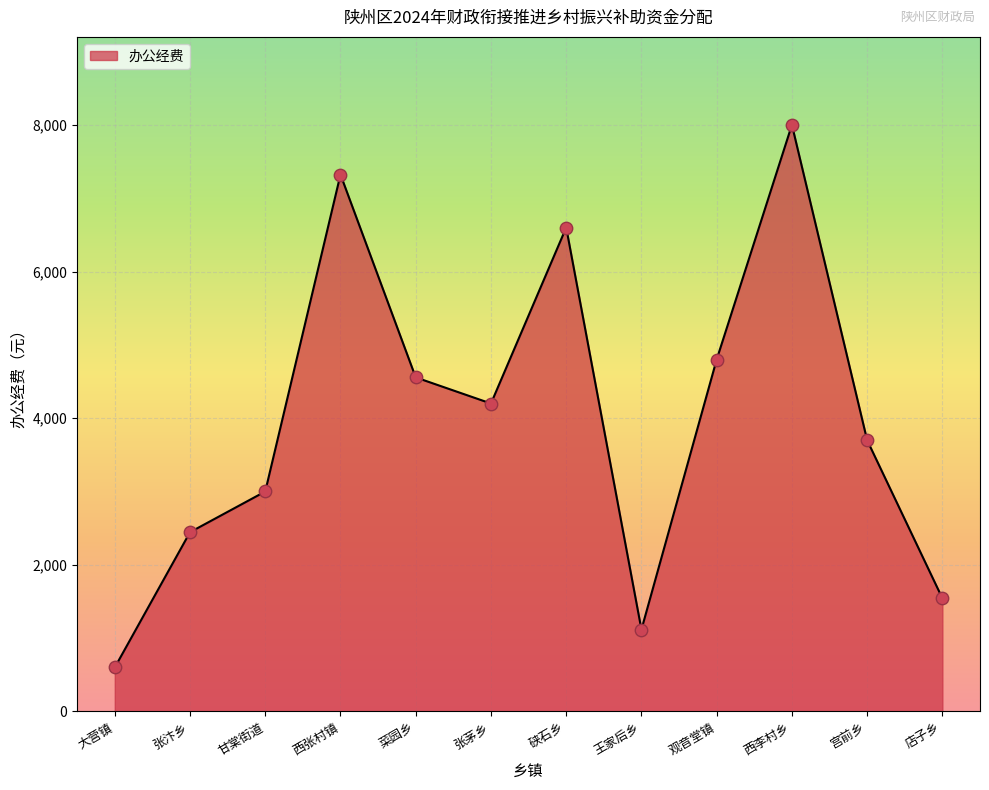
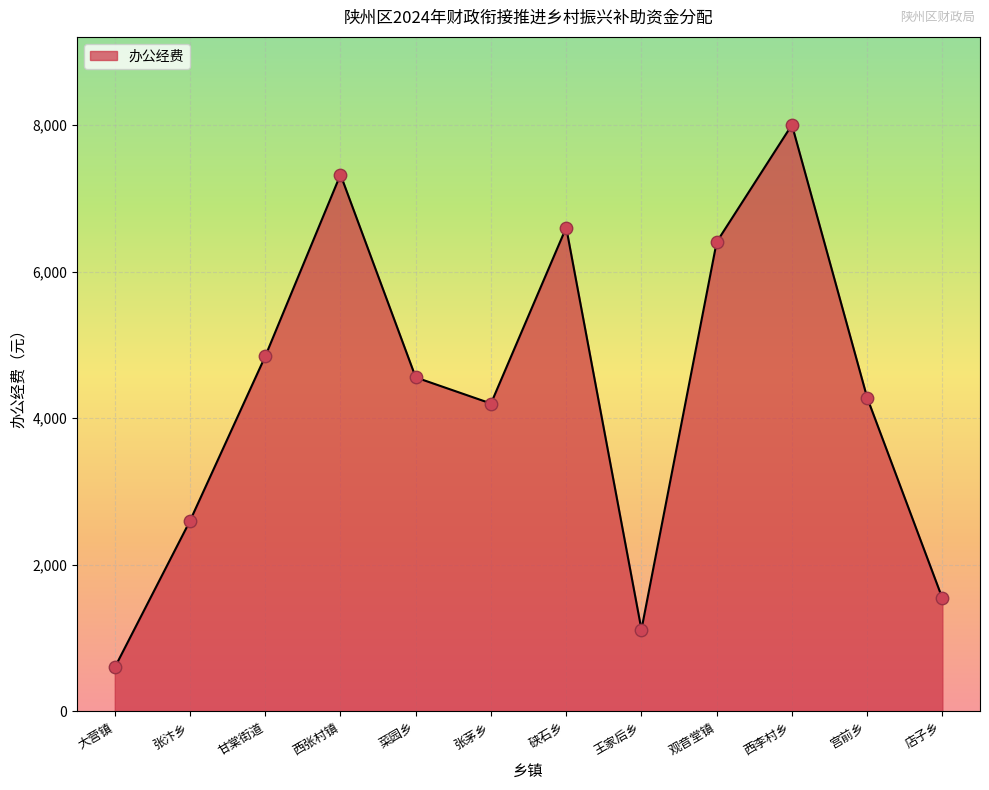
张汴乡: 2,400 -> 2,600
甘棠街道: 3,000 -> 4,800
观音堂镇: 4,800 -> 6,400
宫前乡: 3,700 -> 4,300
